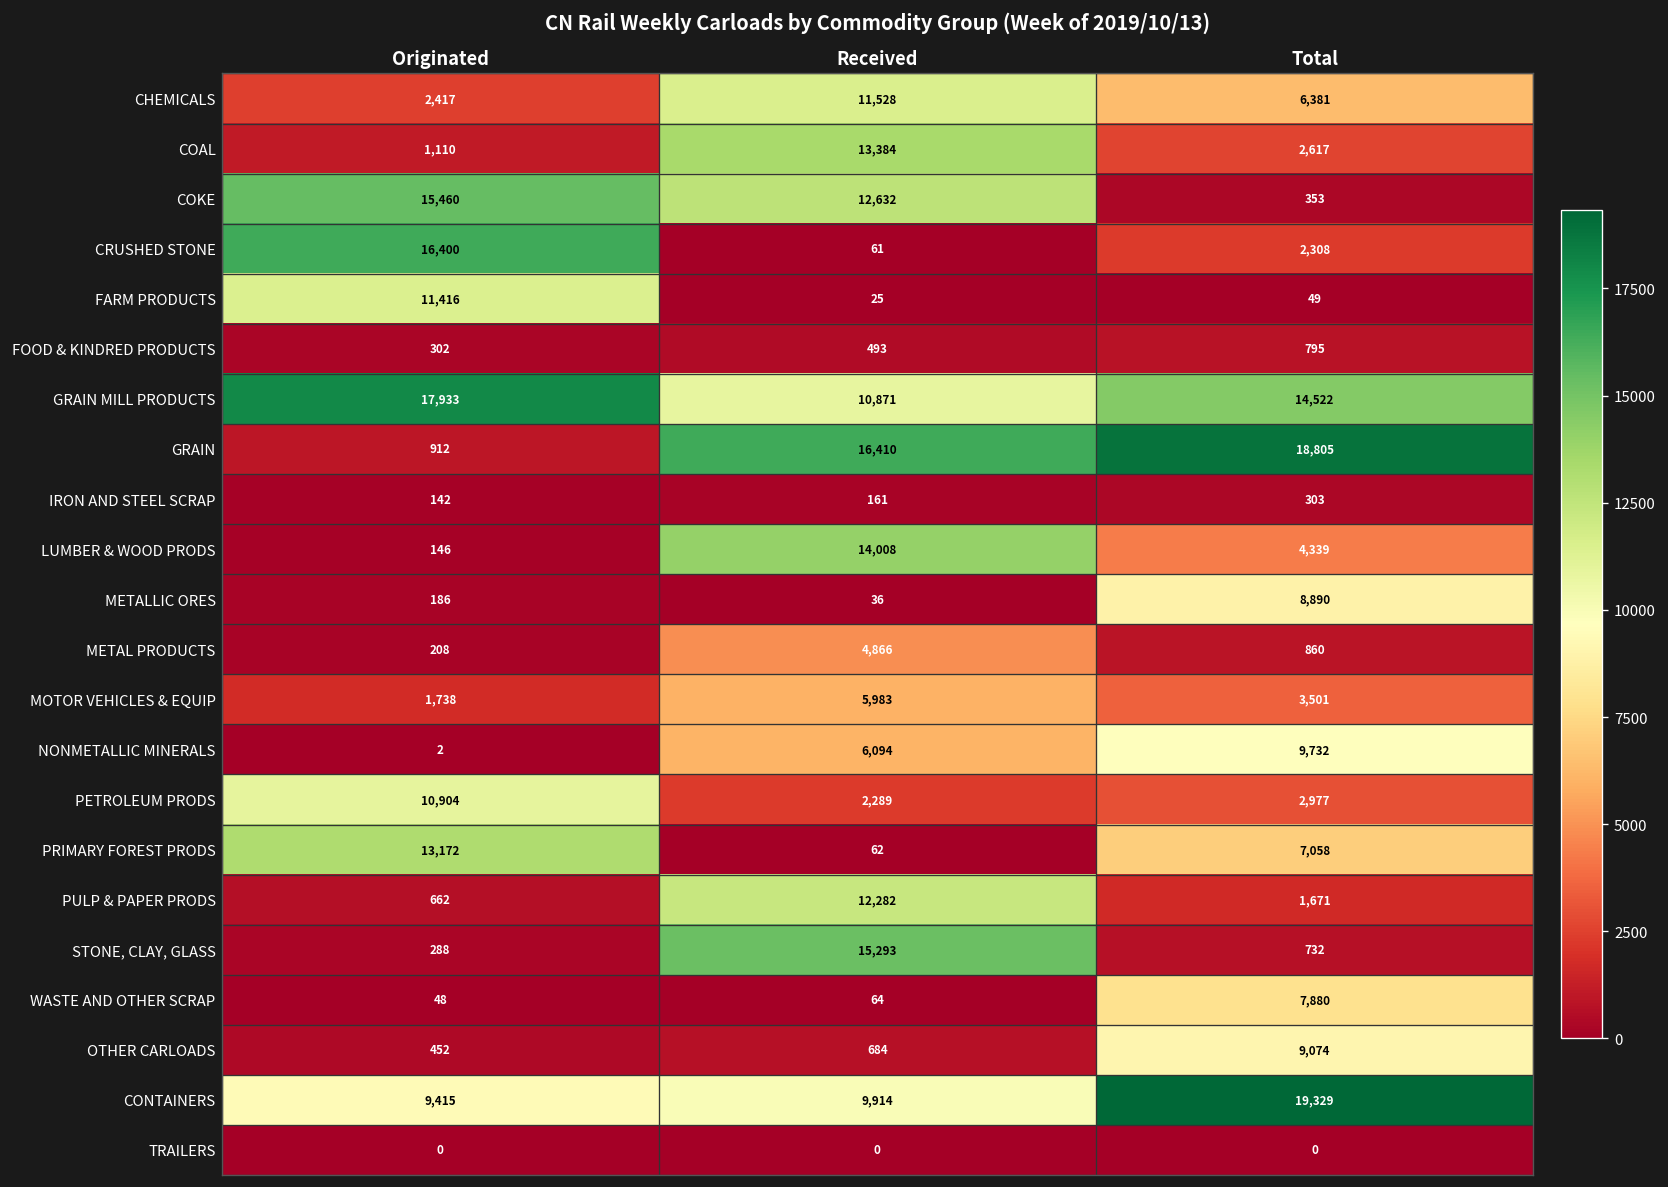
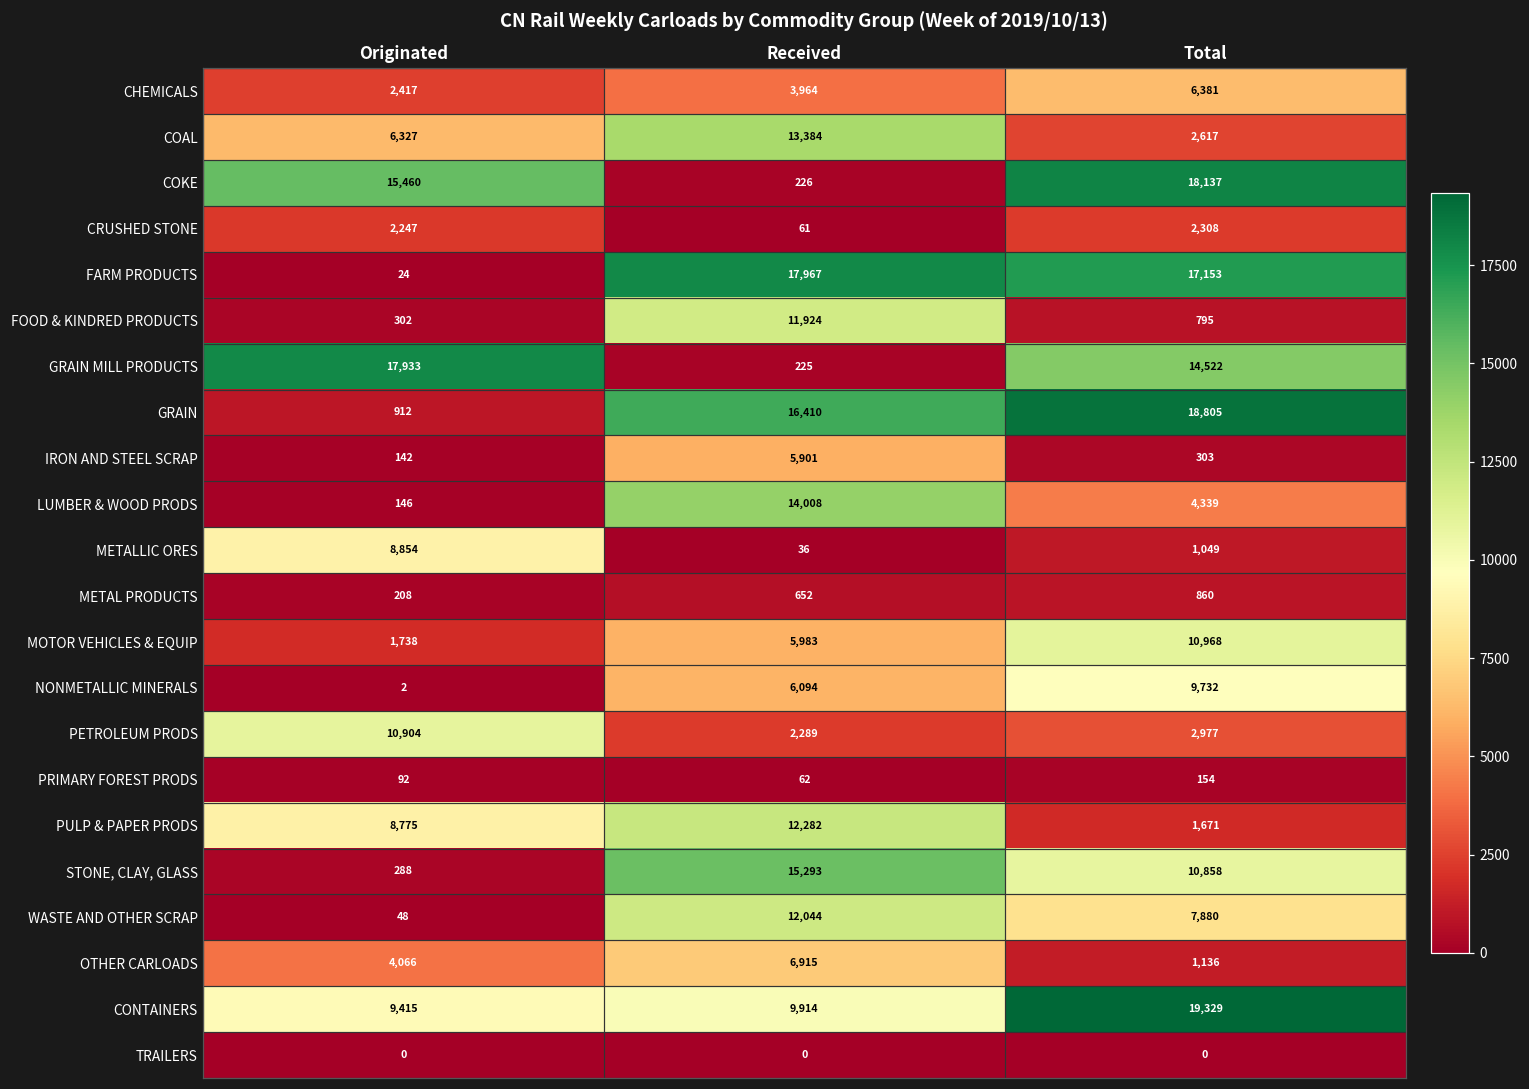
CHEMICALS, Received: 11,528 -> 3,964
COAL, Originated: 1,110 -> 6,327
COKE, Received: 12,632 -> 226
COKE, Total: 353 -> 18,137
CRUSHED STONE, Originated: 16,400 -> 2,247
FARM PRODUCTS, Originated: 11,416 -> 24
FARM PRODUCTS, Received: 25 -> 17,967
FARM PRODUCTS, Total: 49 -> 17,153
FOOD & KINDRED PRODUCTS, Received: 493 -> 11,924
GRAIN MILL PRODUCTS, Received: 10,871 -> 225
IRON AND STEEL SCRAP, Received: 161 -> 5,901
METALLIC ORES, Originated: 186 -> 8,854
METALLIC ORES, Total: 8,890 -> 1,049
METAL PRODUCTS, Received: 4,866 -> 652
MOTOR VEHICLES & EQUIP, Total: 3,501 -> 10,968
PRIMARY FOREST PRODS, Originated: 13,172 -> 92
PRIMARY FOREST PRODS, Total: 7,058 -> 154
PULP & PAPER PRODS, Originated: 662 -> 8,775
STONE, CLAY, GLASS, Total: 732 -> 10,858
WASTE AND OTHER SCRAP, Received: 64 -> 12,044
OTHER CARLOADS, Originated: 452 -> 4,066
OTHER CARLOADS, Received: 684 -> 6,915
OTHER CARLOADS, Total: 9,074 -> 1,136
